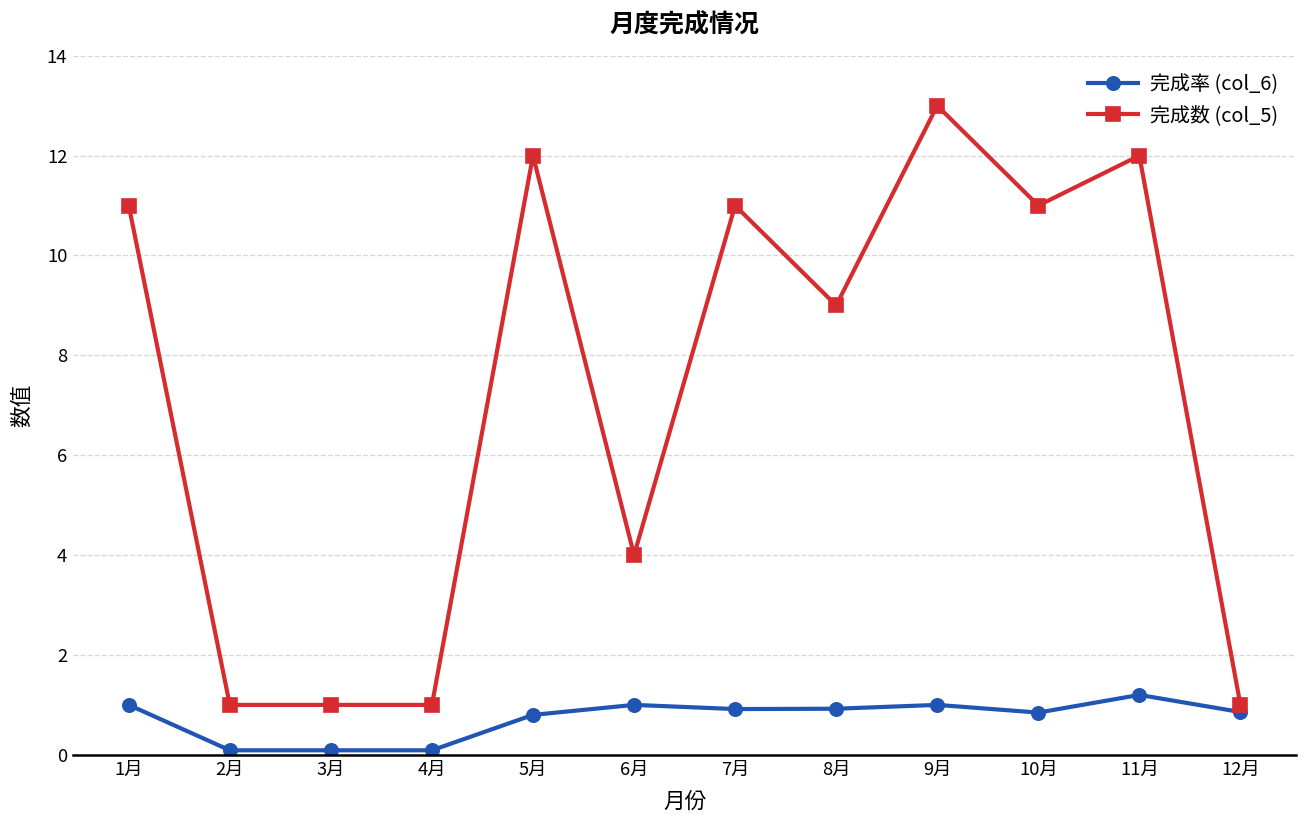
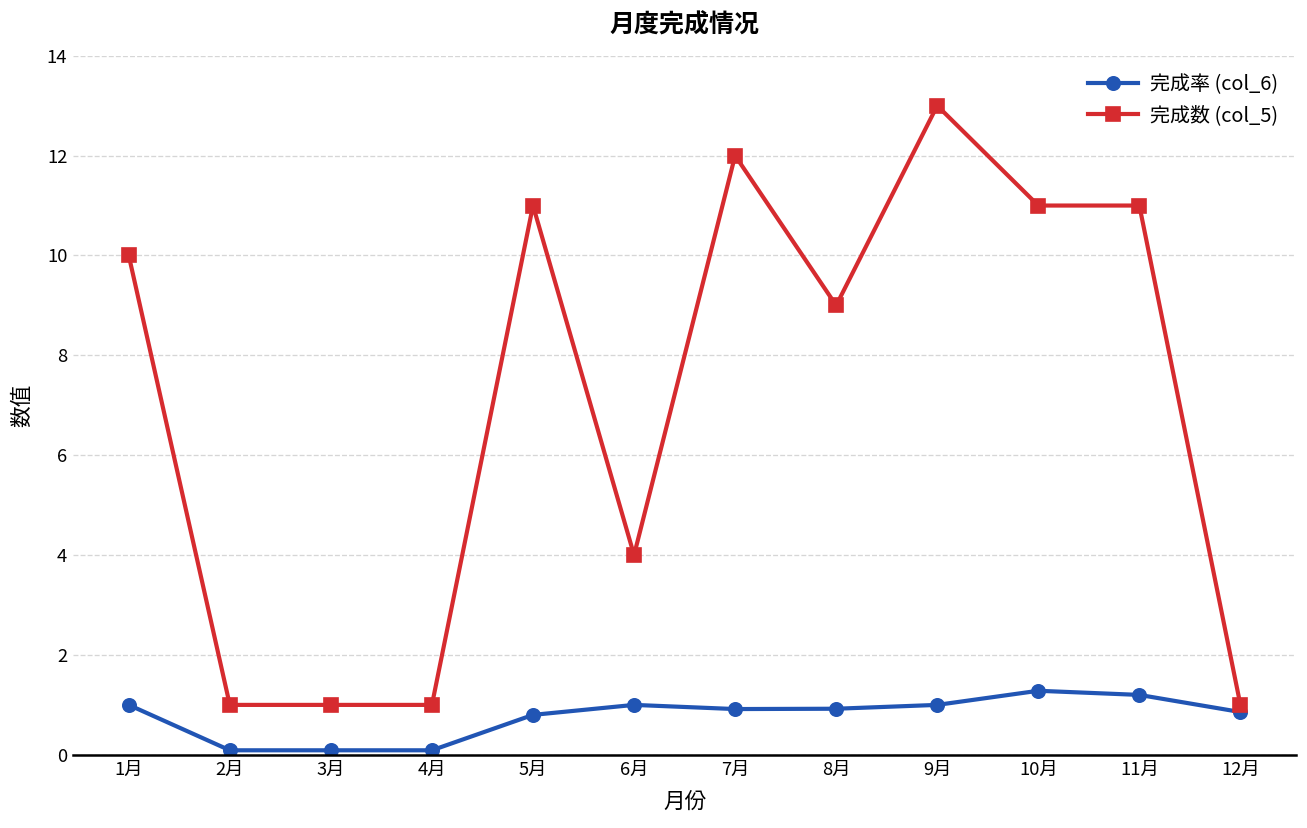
完成数 (col_5), 1月: 11 -> 10
完成数 (col_5), 5月: 12 -> 11
完成数 (col_5), 7月: 11 -> 12
完成率 (col_6), 10月: 0.8 -> 1.3
完成数 (col_5), 11月: 12 -> 11
